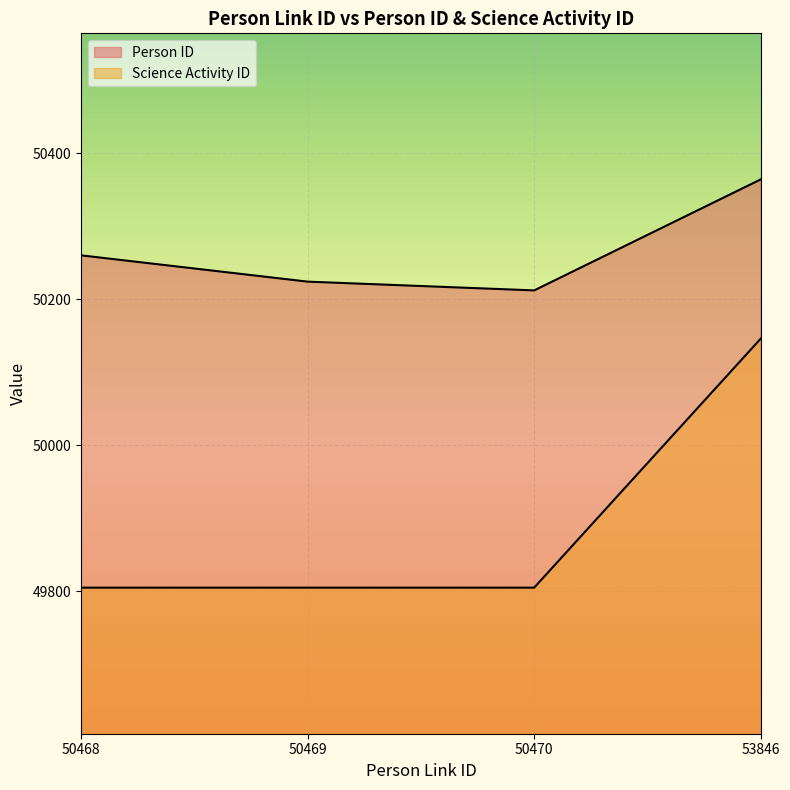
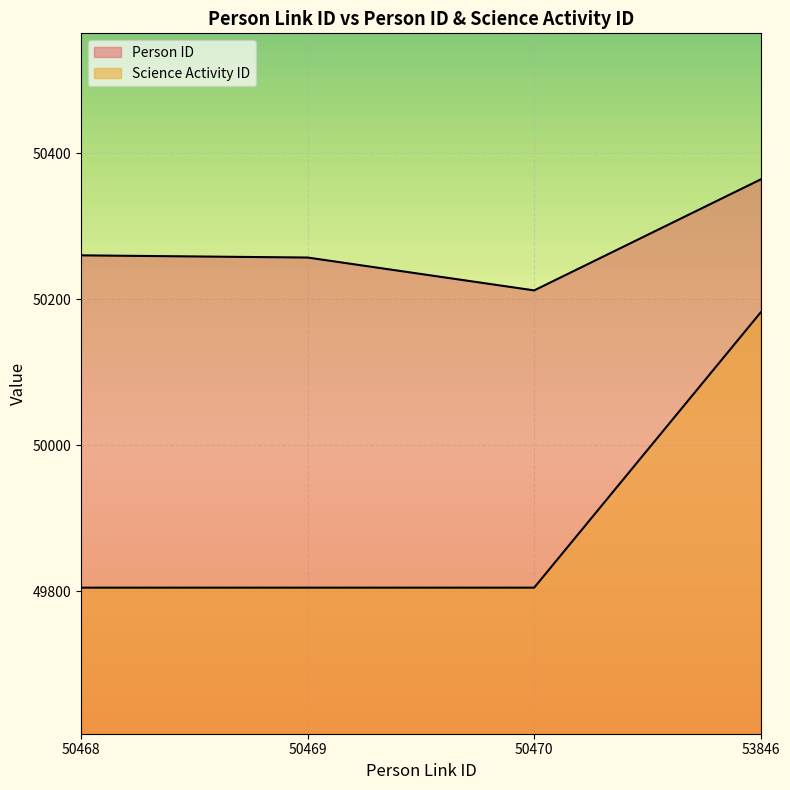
Person ID, 50469: 50220 -> 50260
Science Activity ID, 53846: 50150 -> 50180
